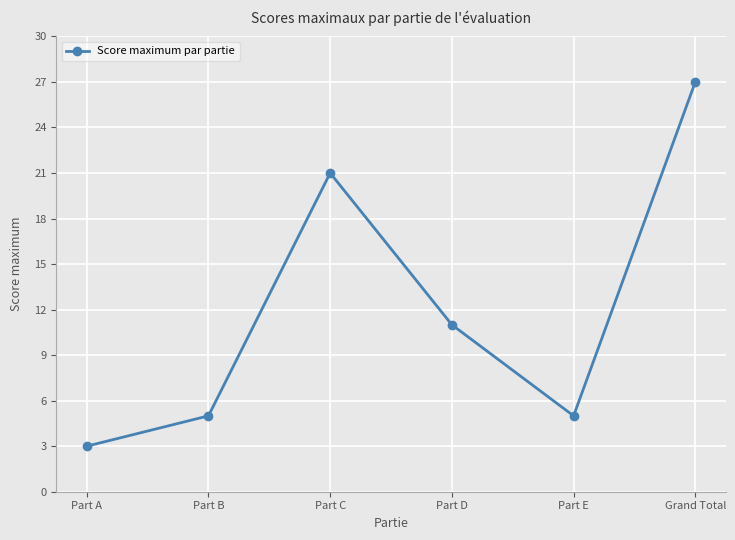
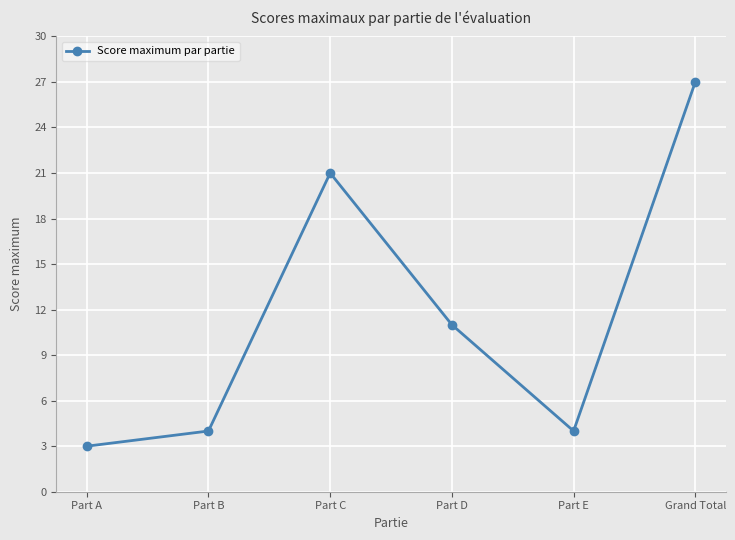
Part B: 5 -> 4
Part E: 5 -> 4
